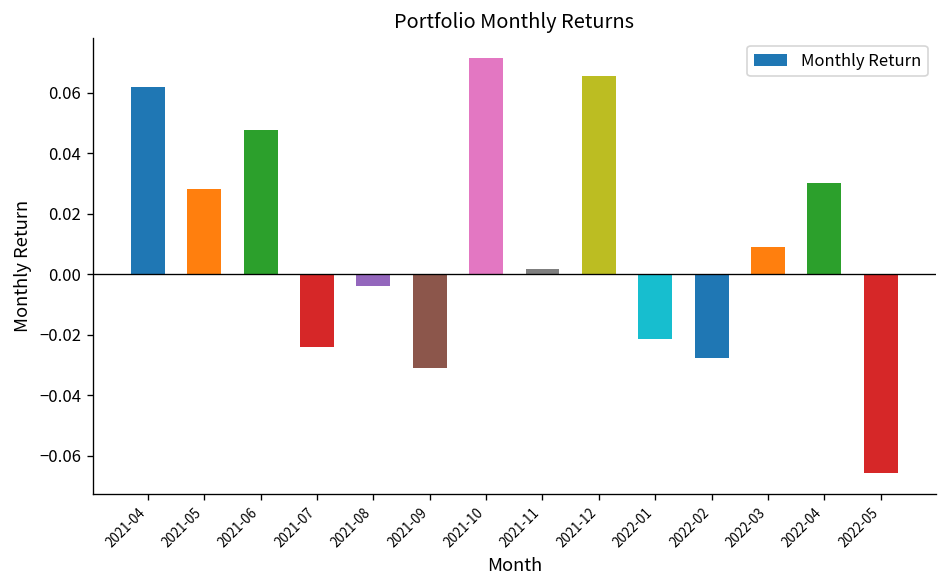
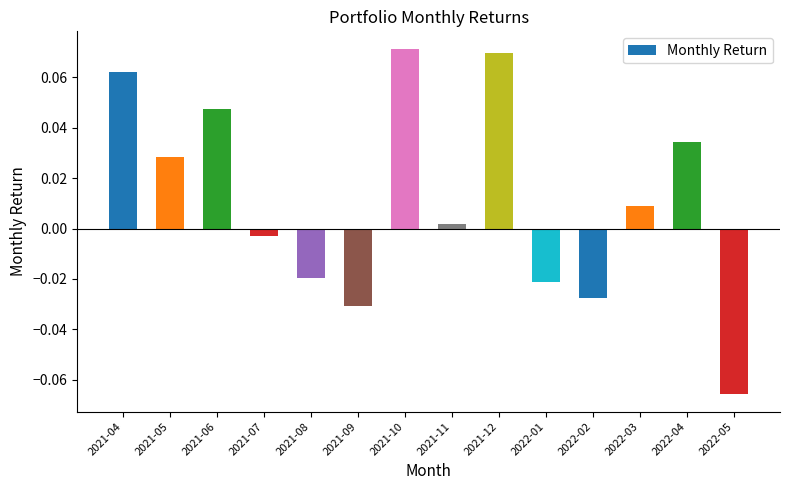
2021-07: -0.024 -> -0.003
2021-08: -0.004 -> -0.019
2021-12: 0.066 -> 0.070
2022-04: 0.030 -> 0.034
